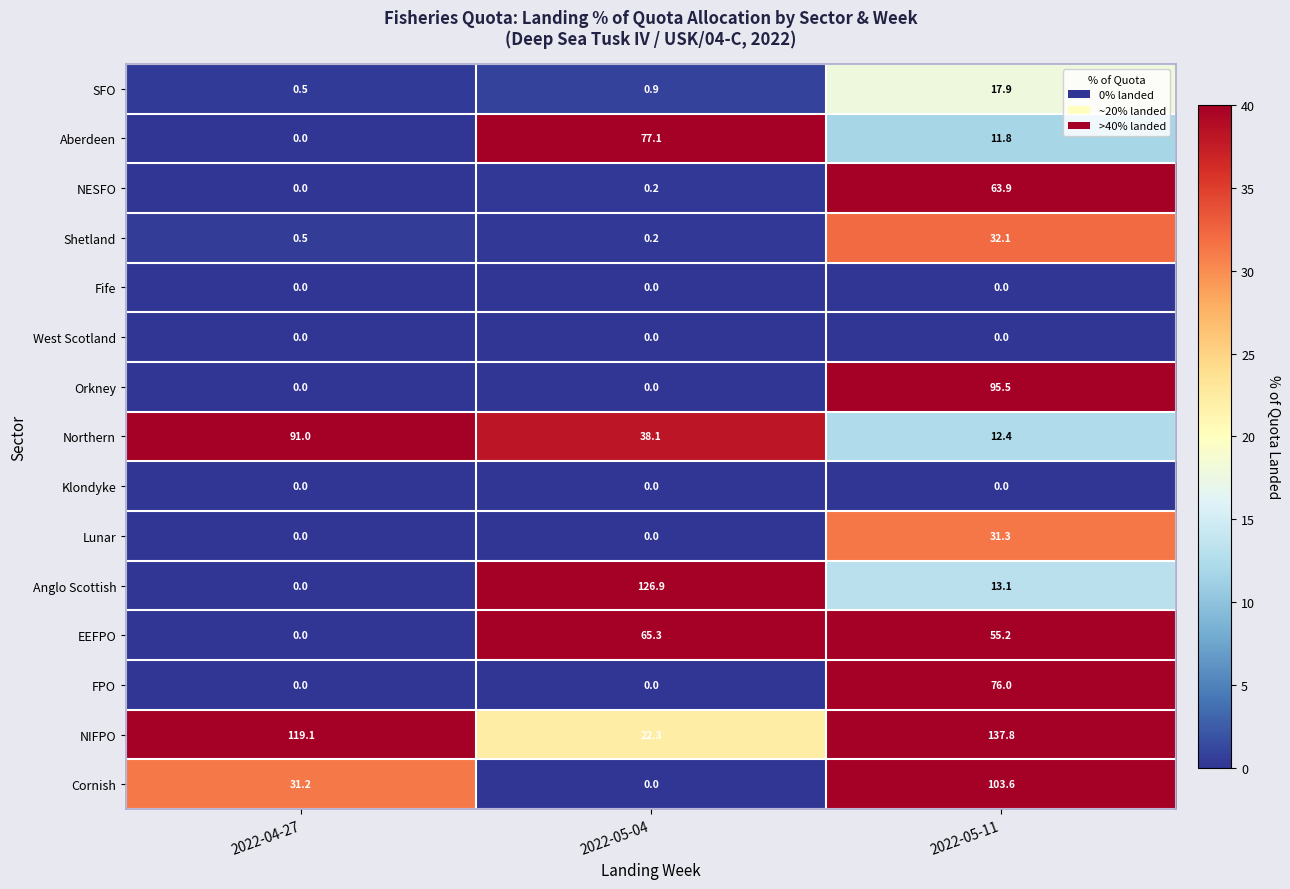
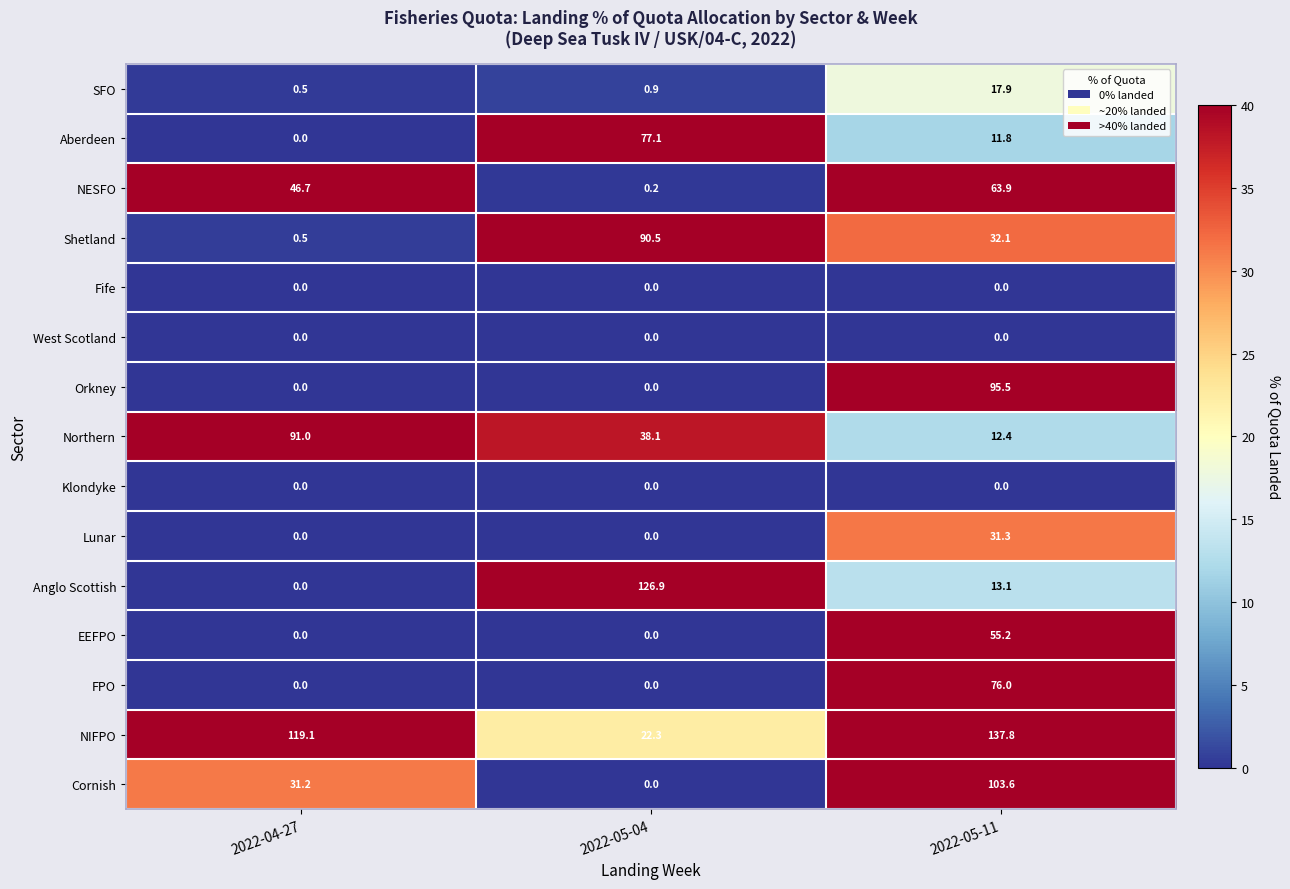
NESFO, 2022-04-27: 0.0 -> 46.7
Shetland, 2022-05-04: 0.2 -> 90.5
EEFPO, 2022-05-04: 65.3 -> 0.0
